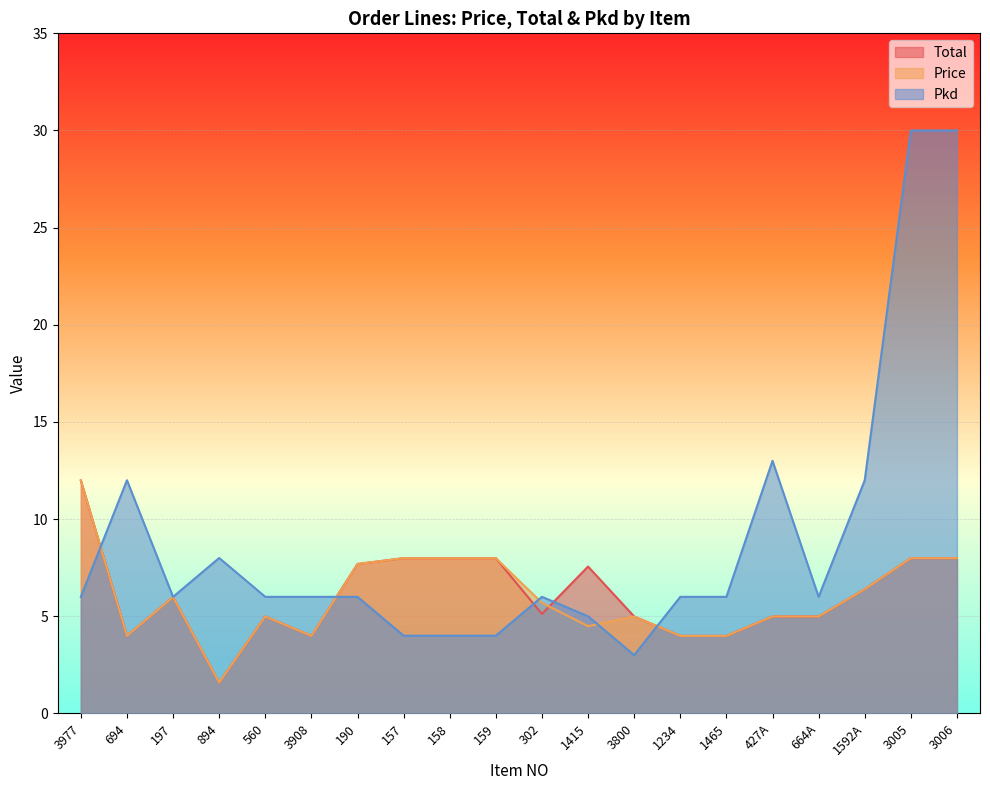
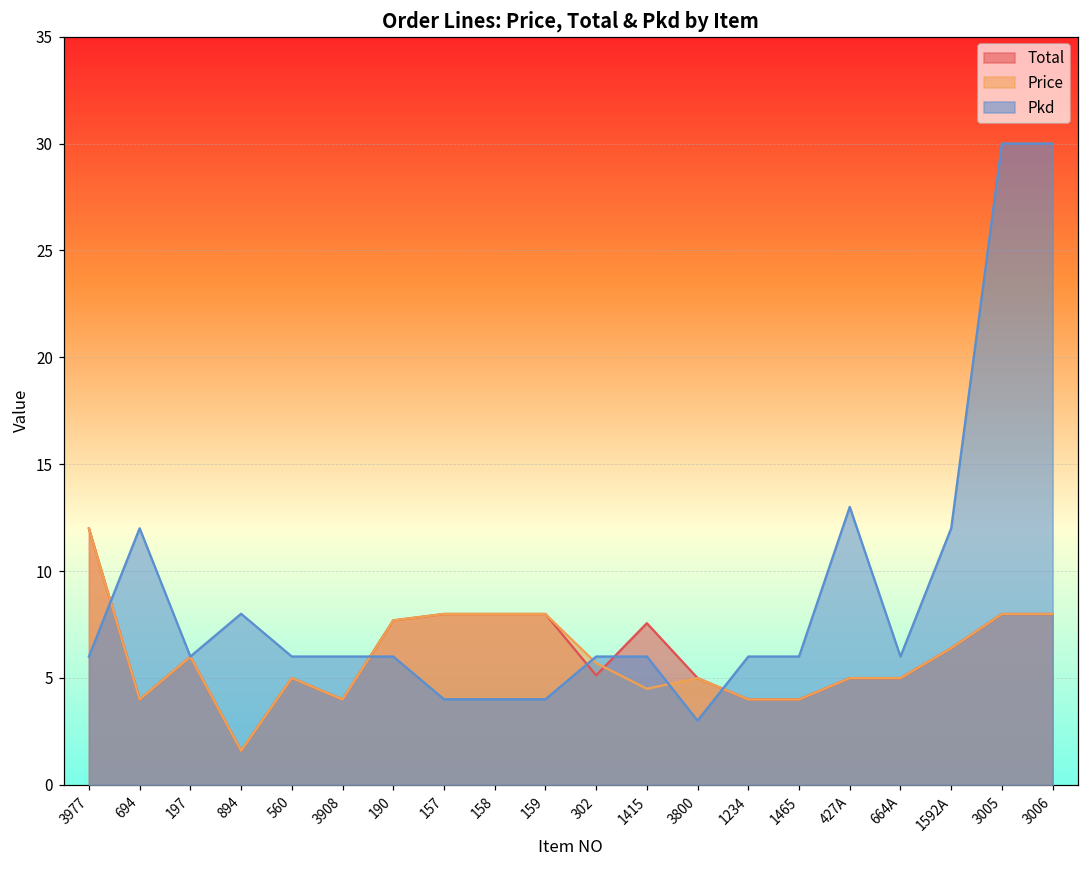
Pkd, 1415: 5 -> 6
